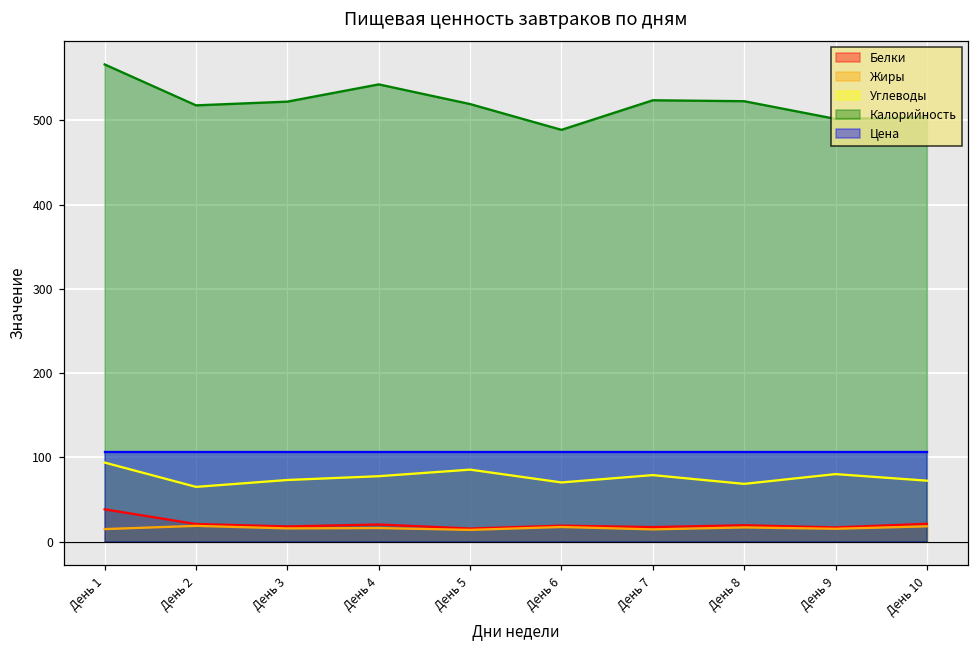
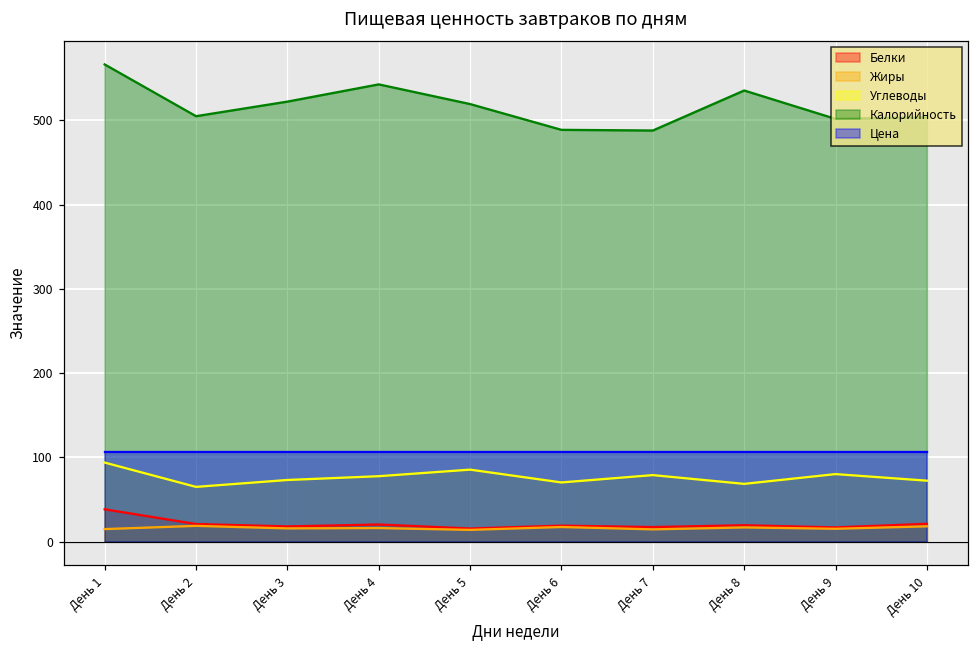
Калорийность, День 2: 520 -> 500
Калорийность, День 7: 520 -> 490
Калорийность, День 8: 520 -> 540
